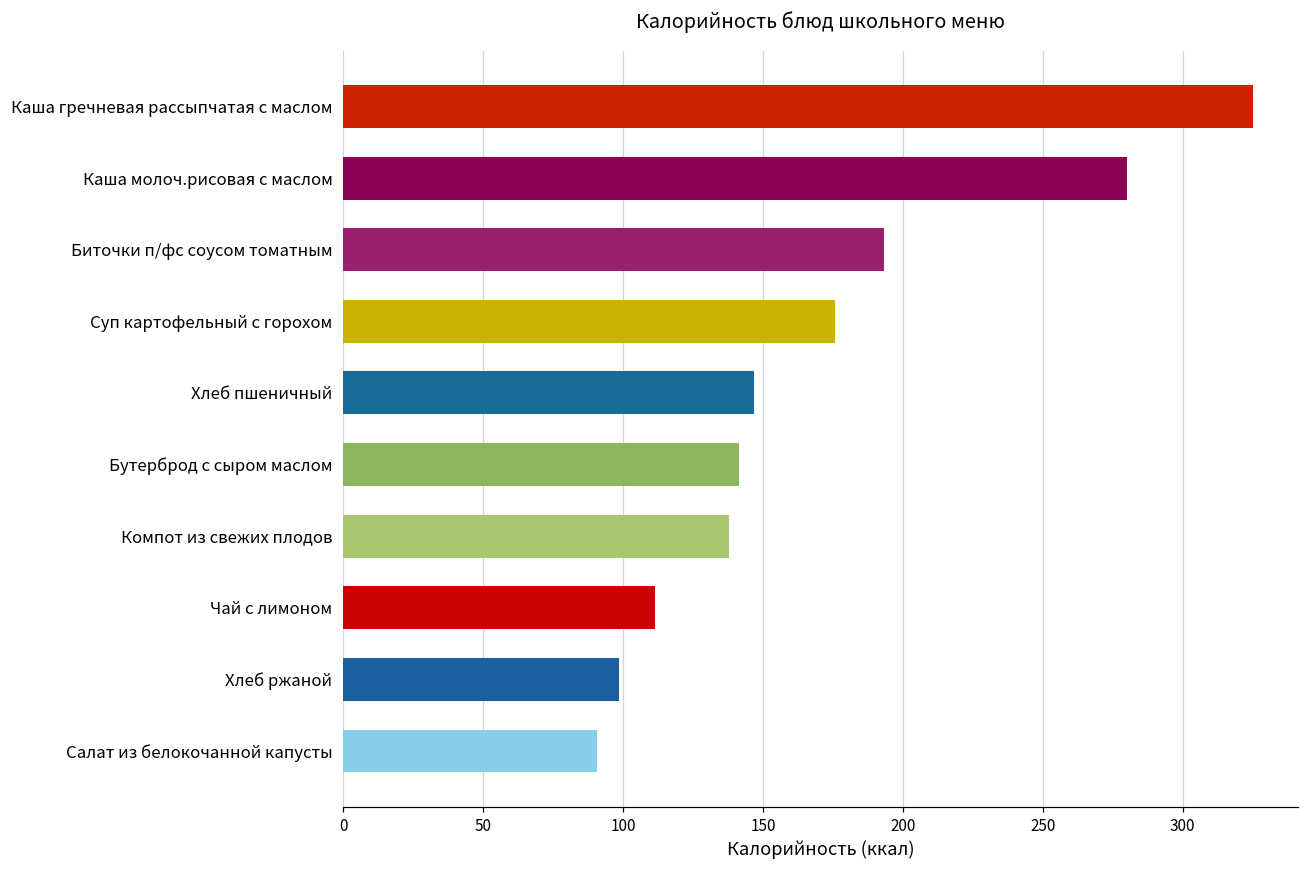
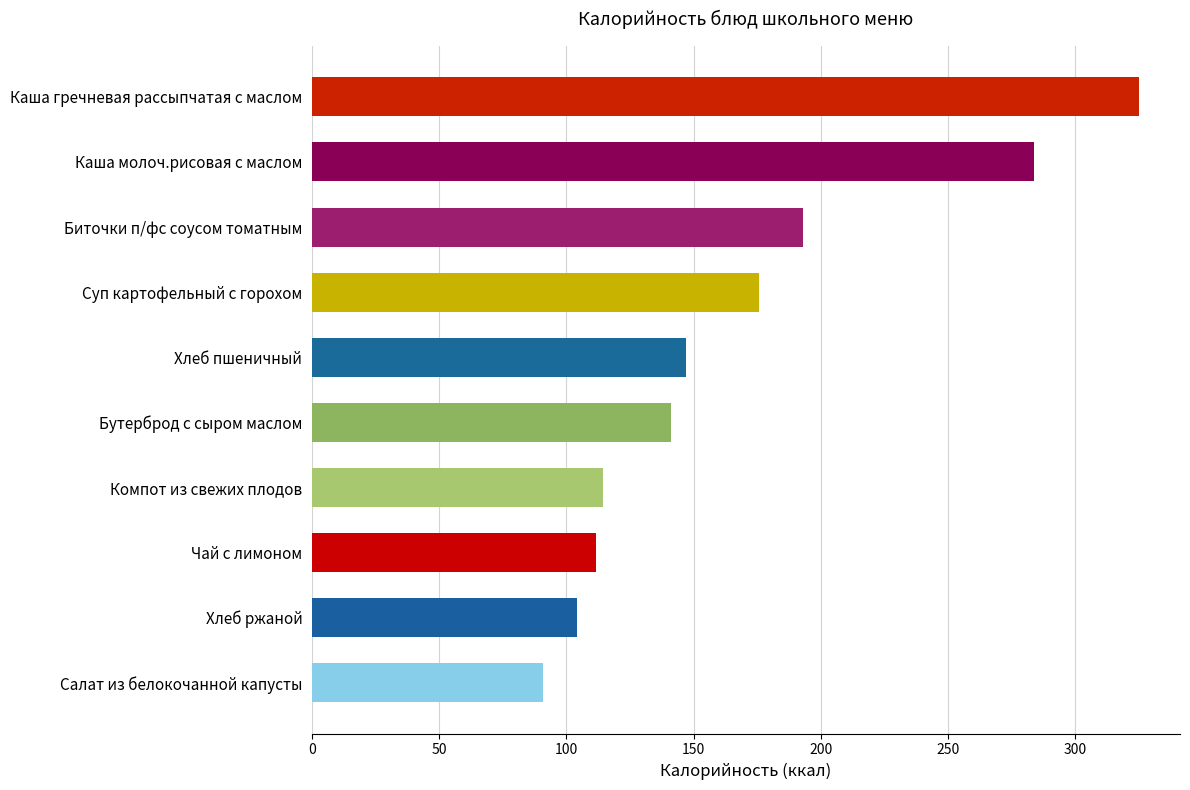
Каша молоч.рисовая с маслом: 280 -> 284
Компот из свежих плодов: 138 -> 115
Хлеб ржаной: 99 -> 104
